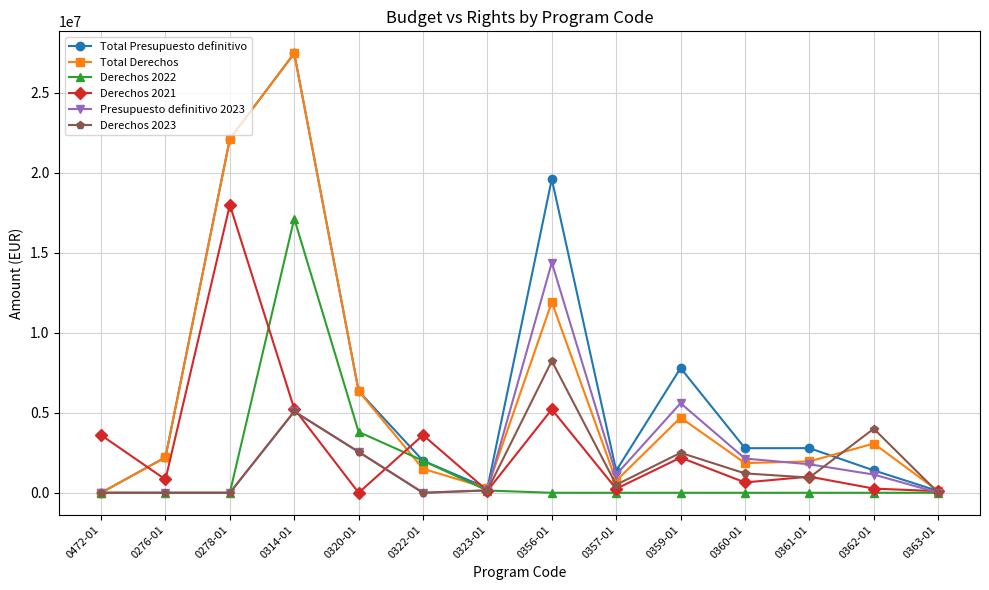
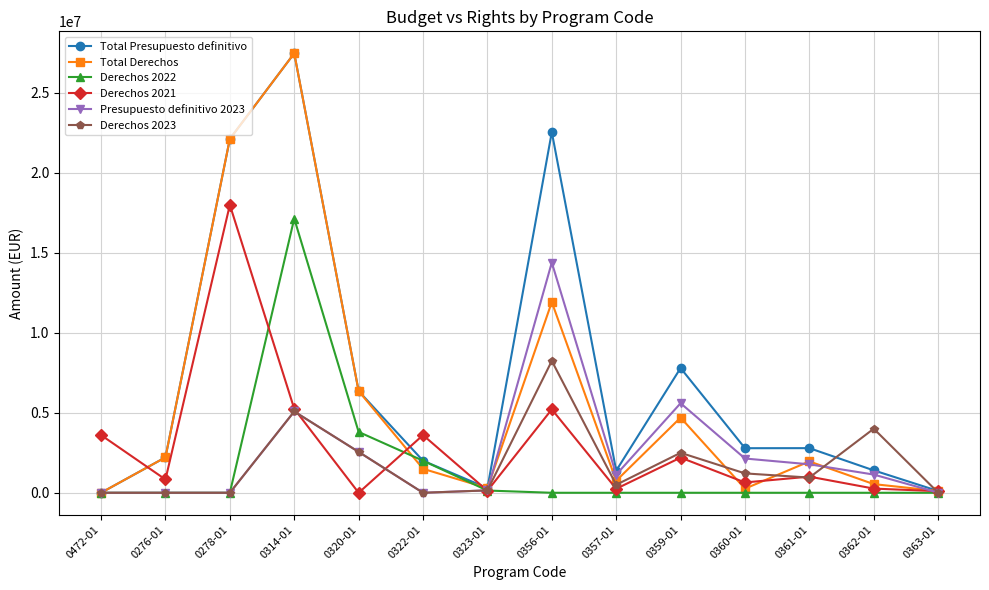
Total Presupuesto definitivo, 0356-01: 19600000 -> 22500000
Total Derechos, 0360-01: 1900000 -> 300000
Total Derechos, 0362-01: 3100000 -> 500000
